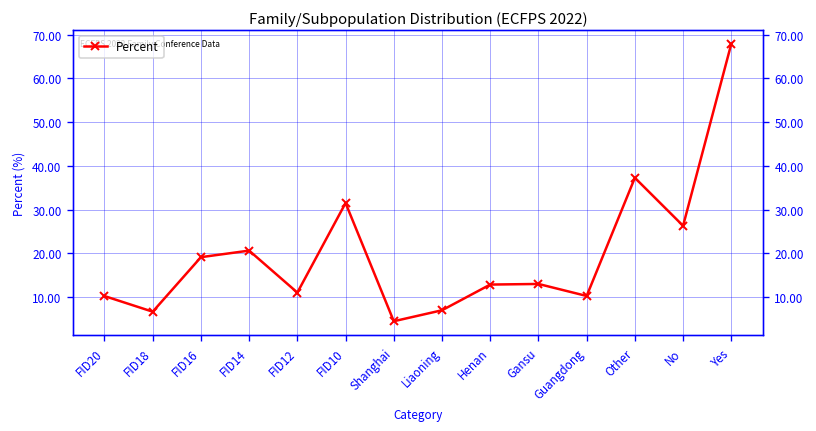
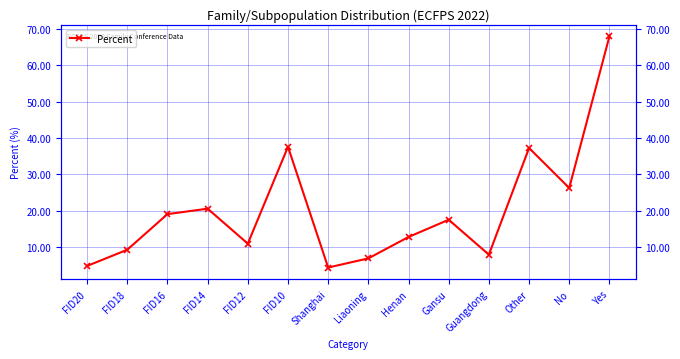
FID20: 10 -> 5
FID18: 7 -> 9
FID10: 32 -> 38
Gansu: 13 -> 18
Guangdong: 10 -> 8
